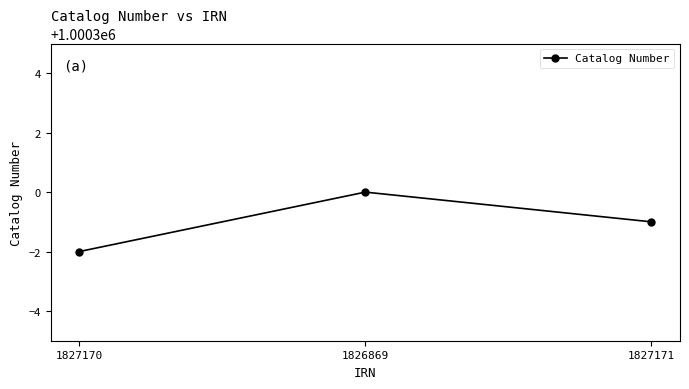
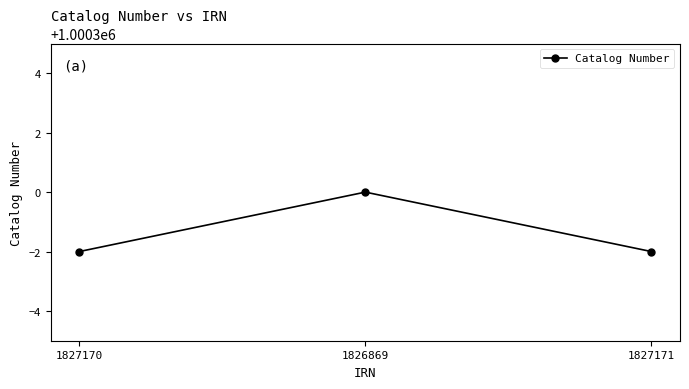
1827171: 1000299 -> 1000298
